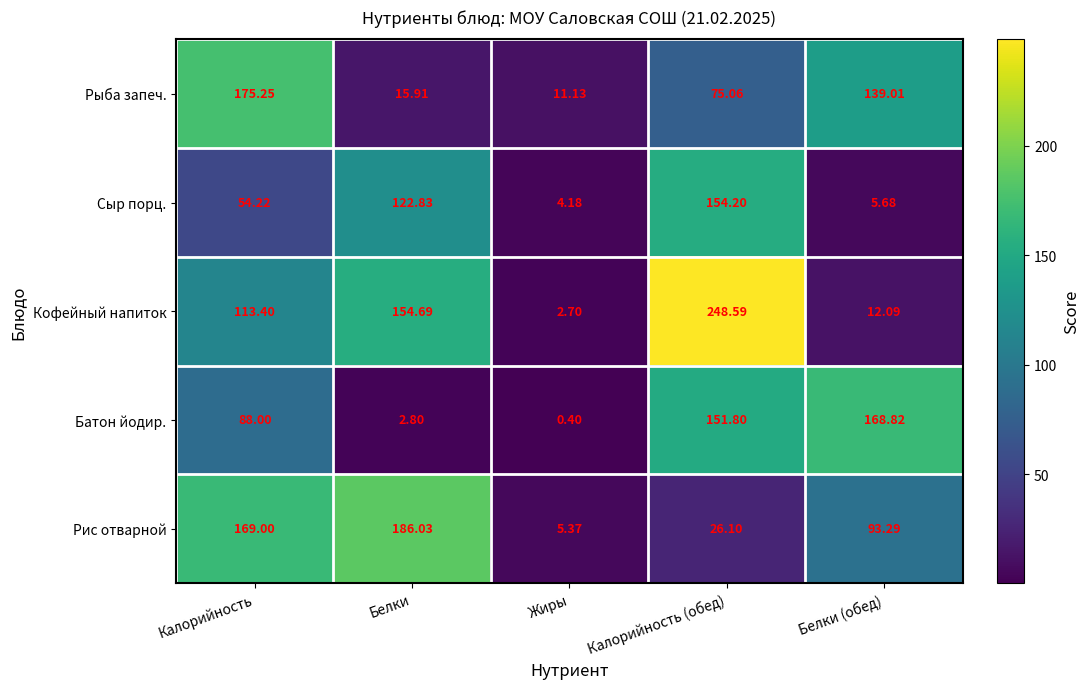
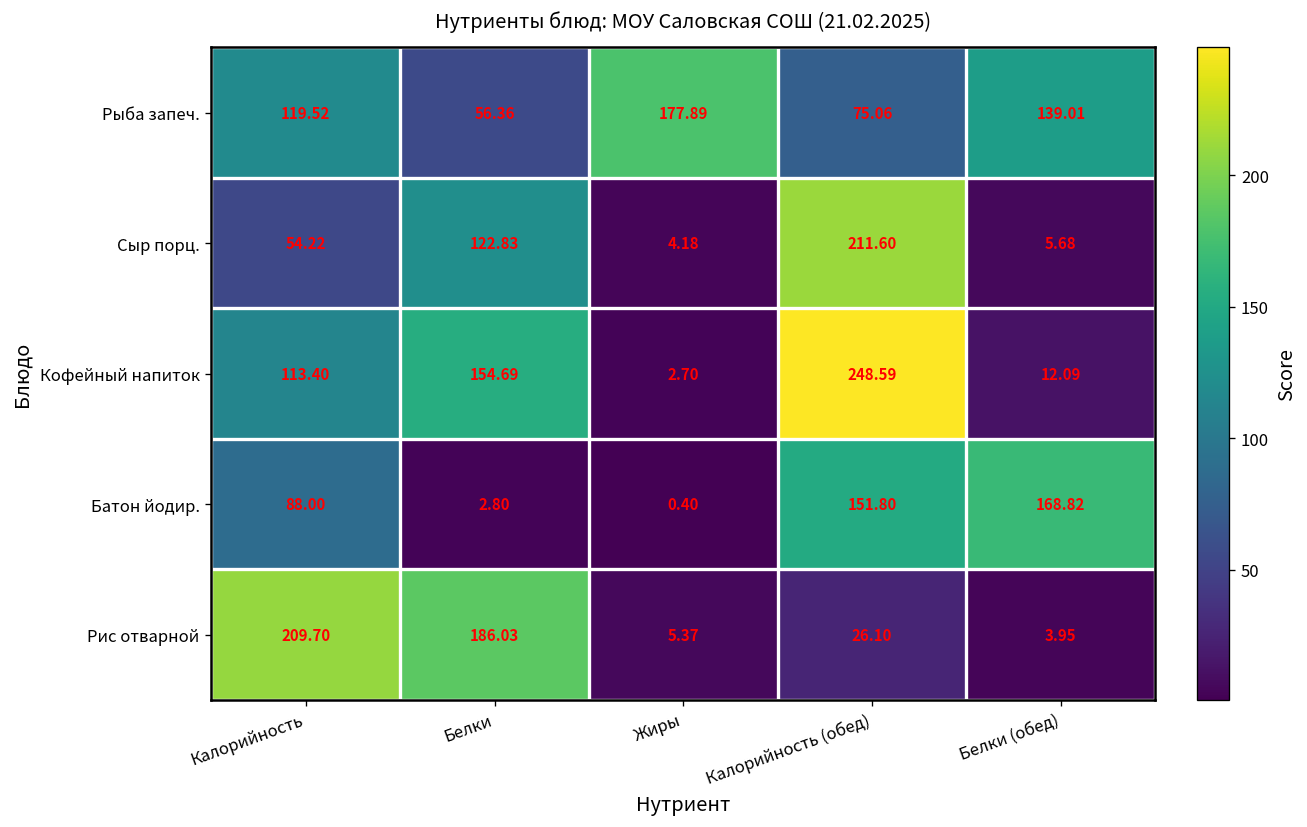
Рыба запеч., Калорийность: 175.25 -> 119.52
Рыба запеч., Белки: 15.91 -> 56.36
Рыба запеч., Жиры: 11.13 -> 177.89
Сыр порц., Калорийность (обед): 154.20 -> 211.60
Рис отварной, Калорийность: 169.00 -> 209.70
Рис отварной, Белки (обед): 93.29 -> 3.95
